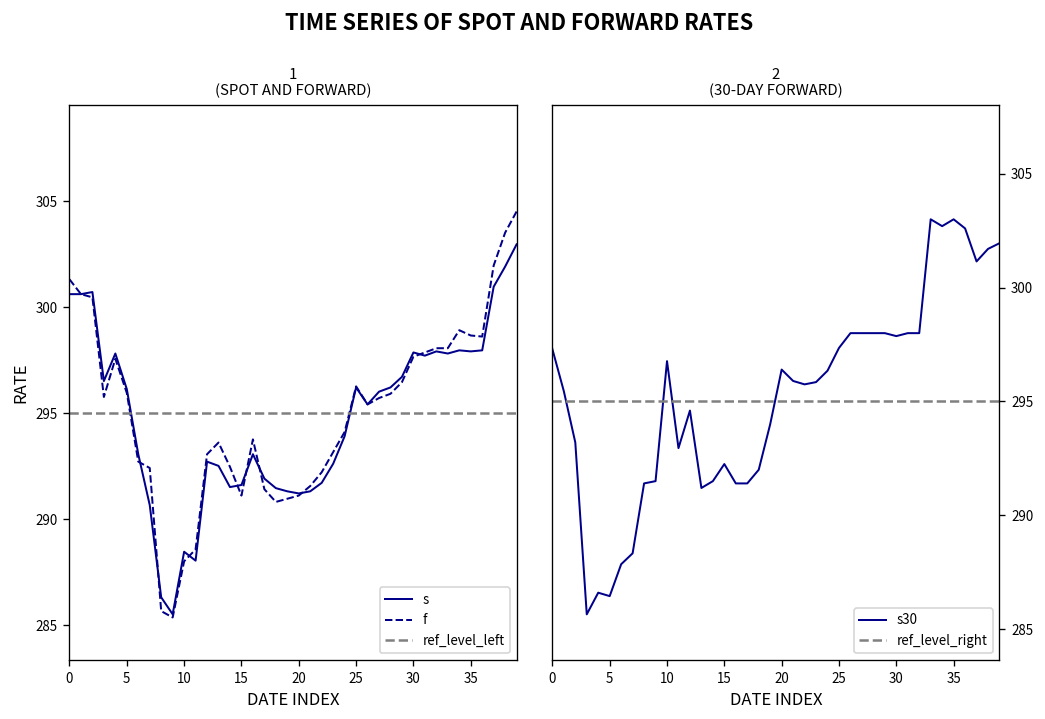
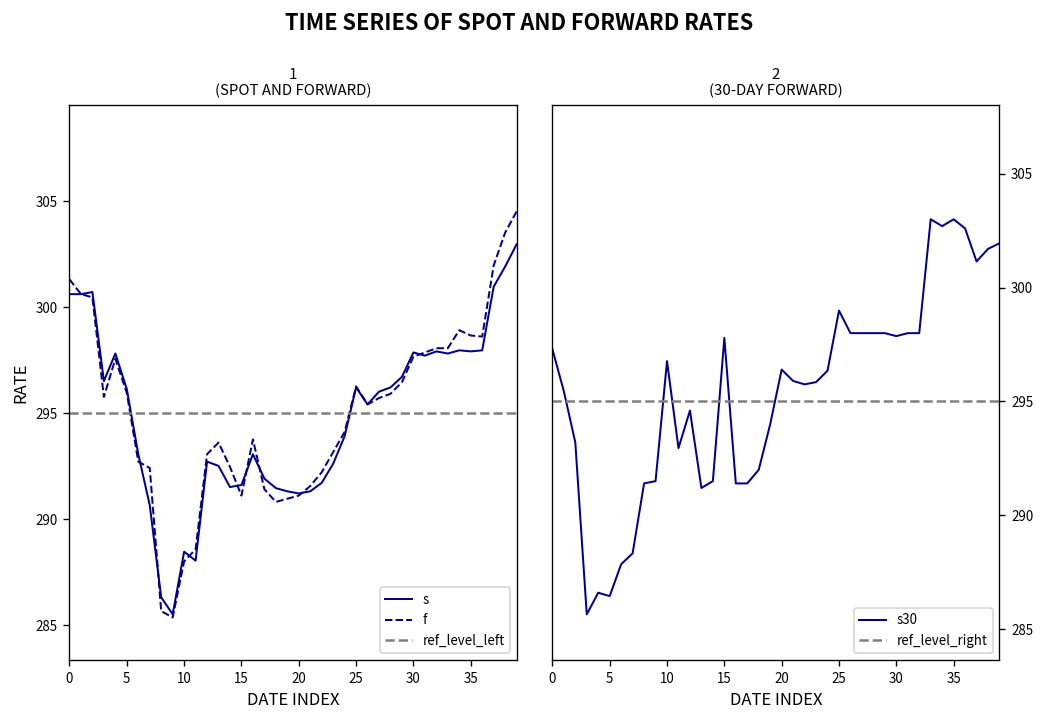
2 (30-DAY FORWARD), 15: 292.3 -> 297.8
2 (30-DAY FORWARD), 25: 297.4 -> 299.0
